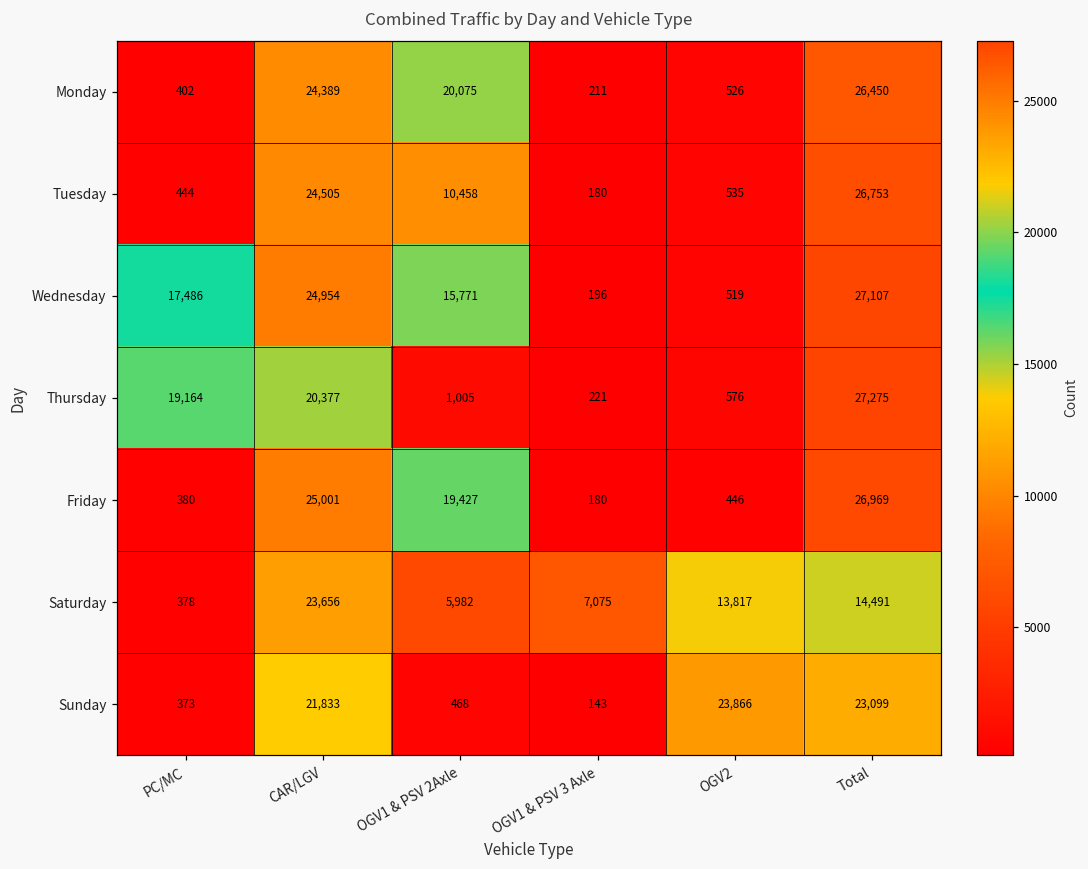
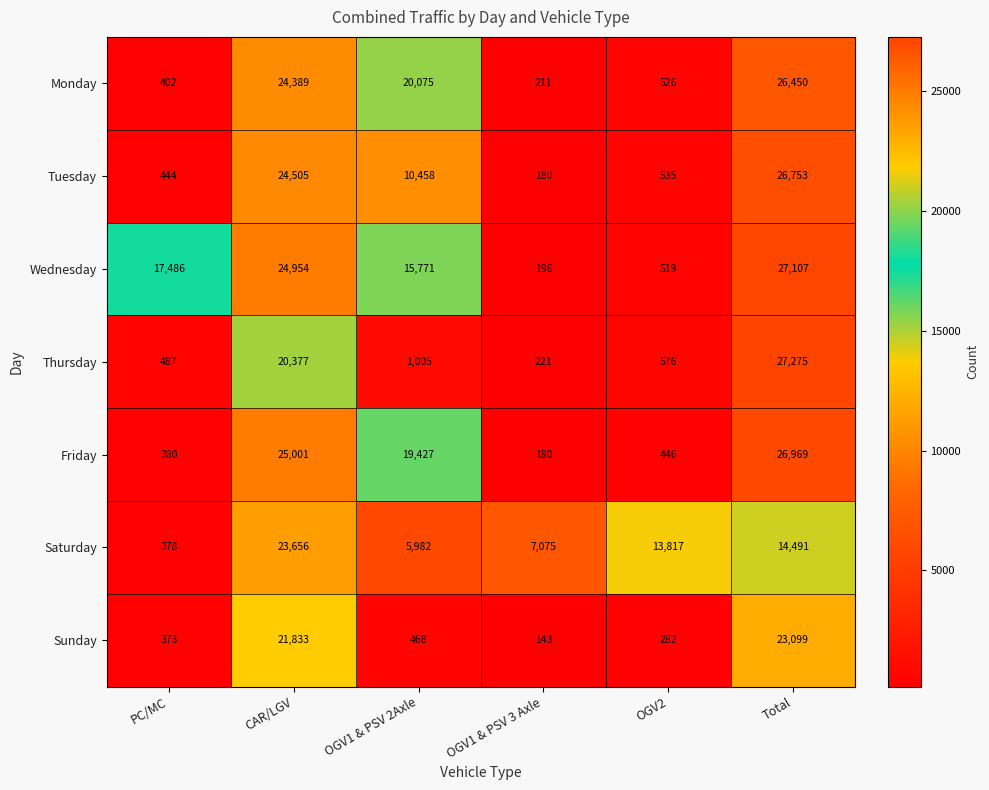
Thursday, PC/MC: 19,164 -> 487
Sunday, OGV2: 23,866 -> 282
